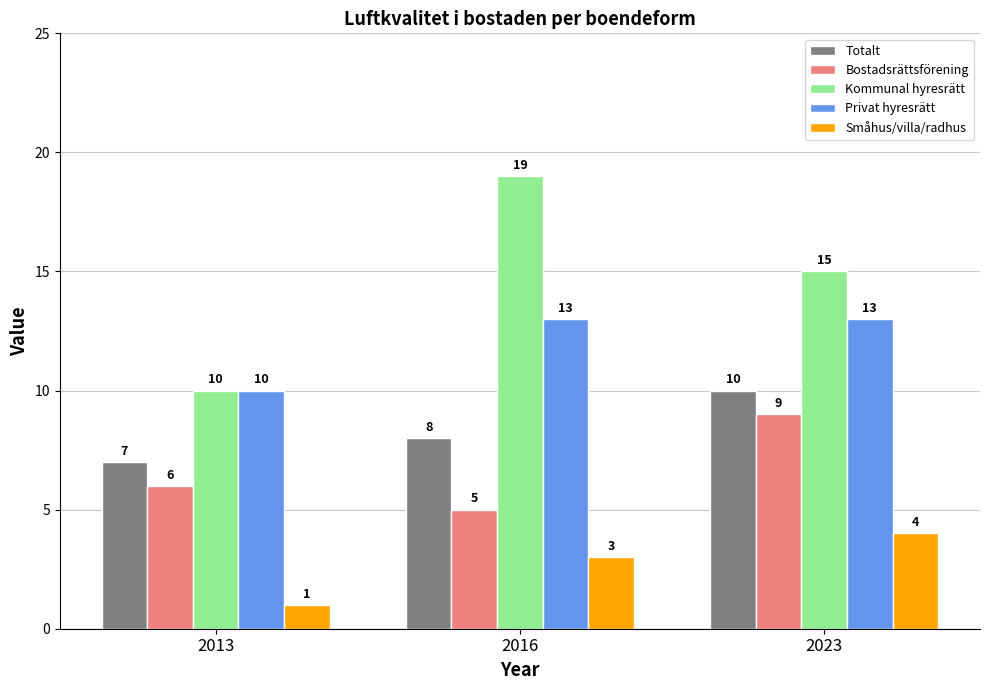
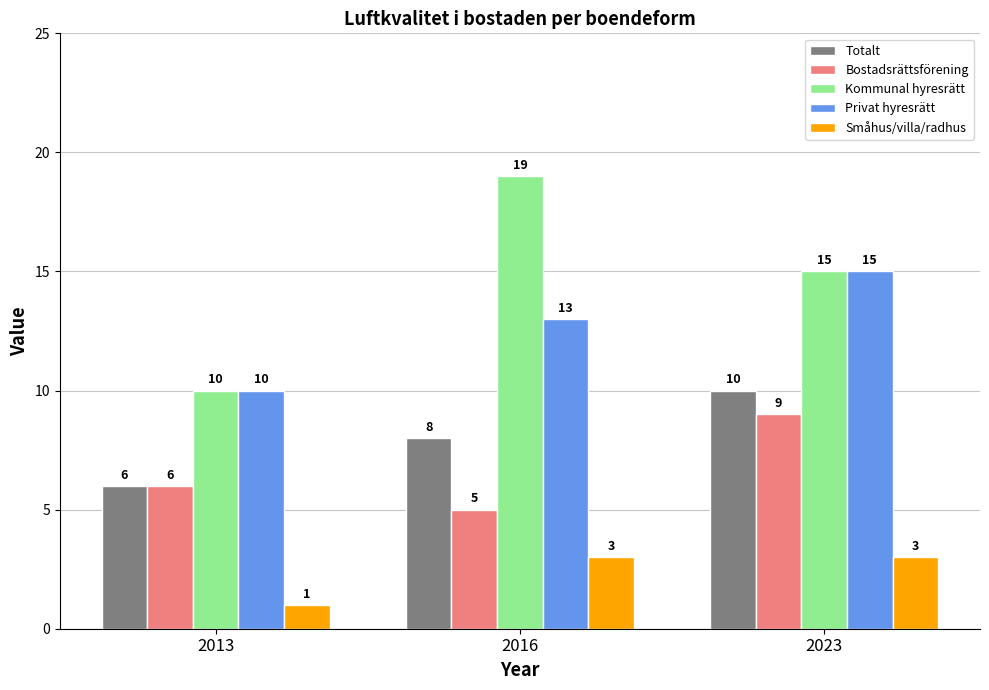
Totalt, 2013: 7 -> 6
Privat hyresrätt, 2023: 13 -> 15
Småhus/villa/radhus, 2023: 4 -> 3
